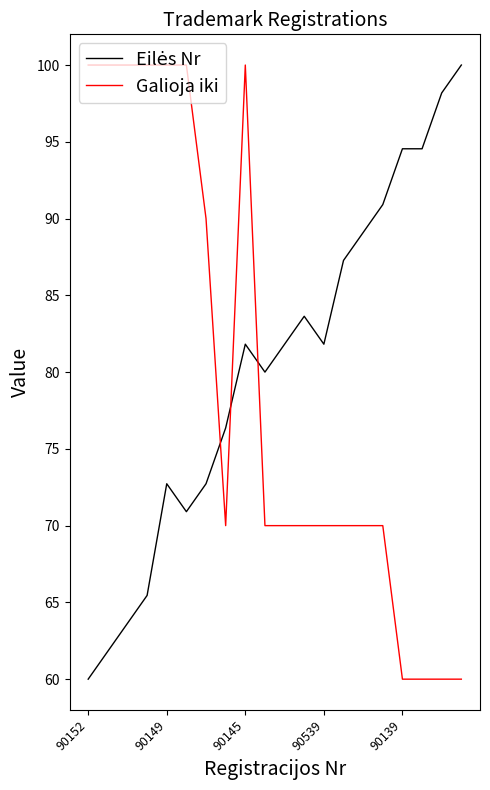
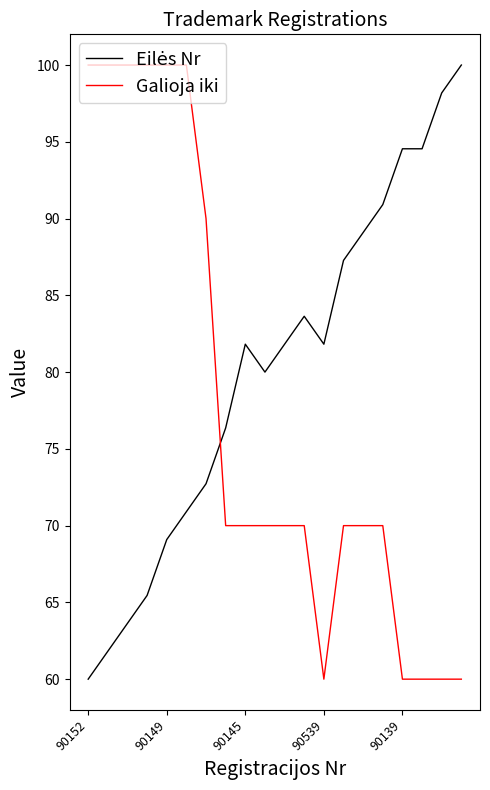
Eilės Nr, 90149: 72.7 -> 69.1
Galioja iki, 90145: 100.0 -> 70.0
Galioja iki, 90539: 70.0 -> 60.0
